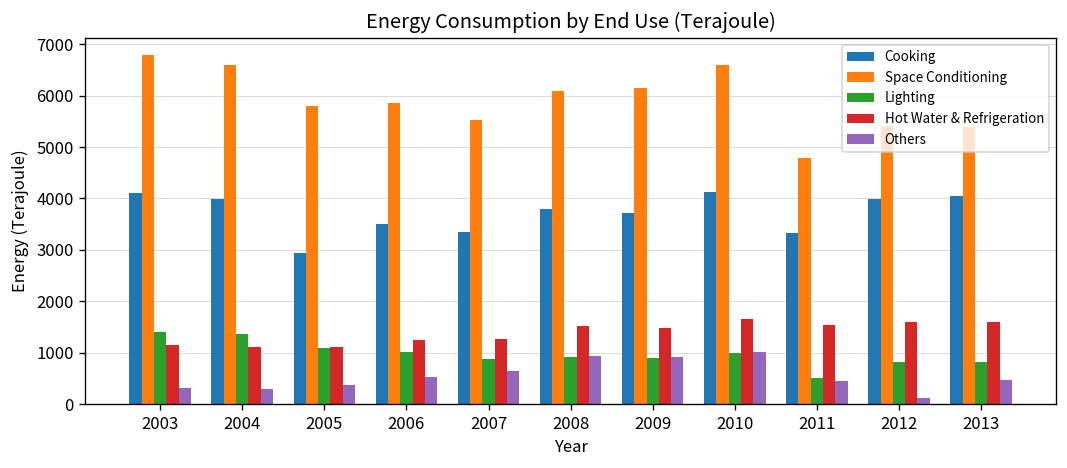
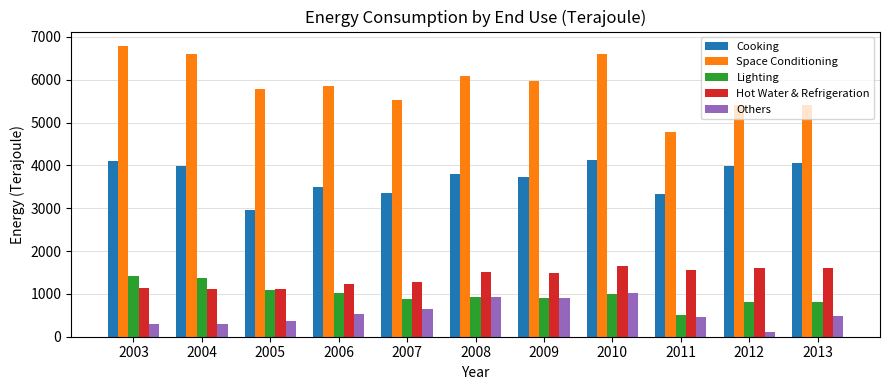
Space Conditioning, 2009: 6200 -> 6000
